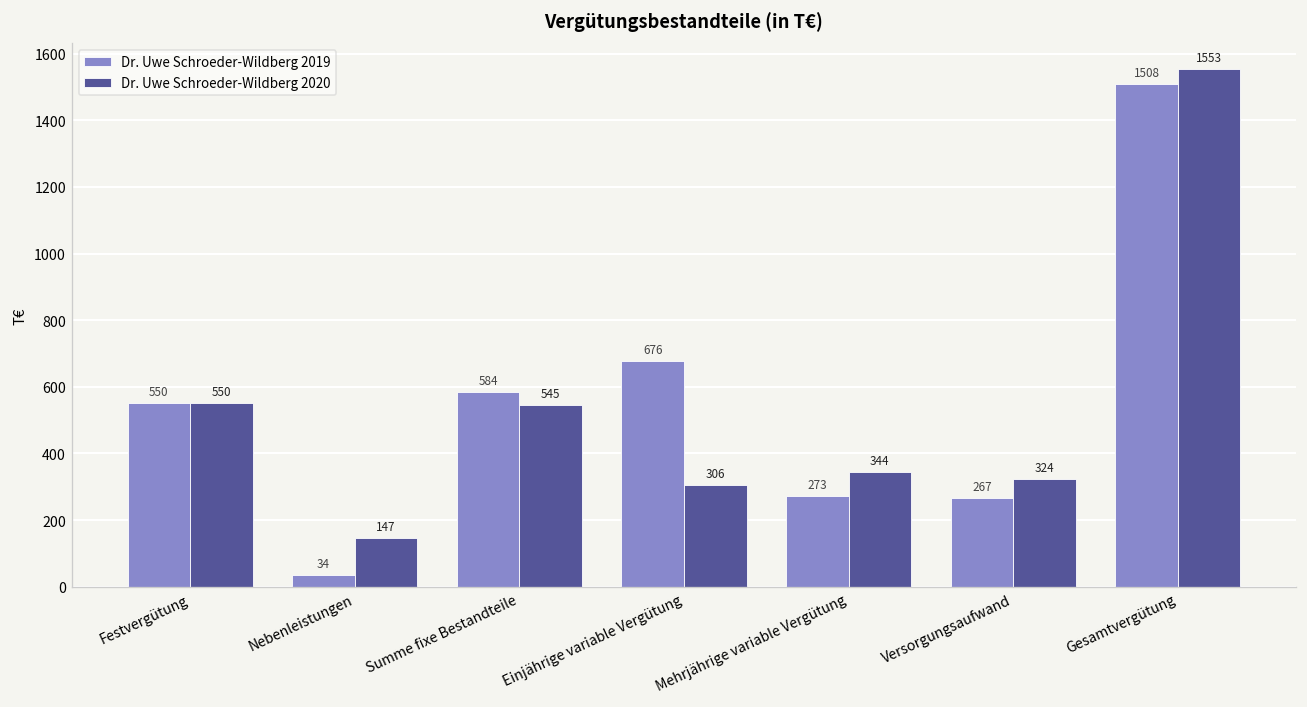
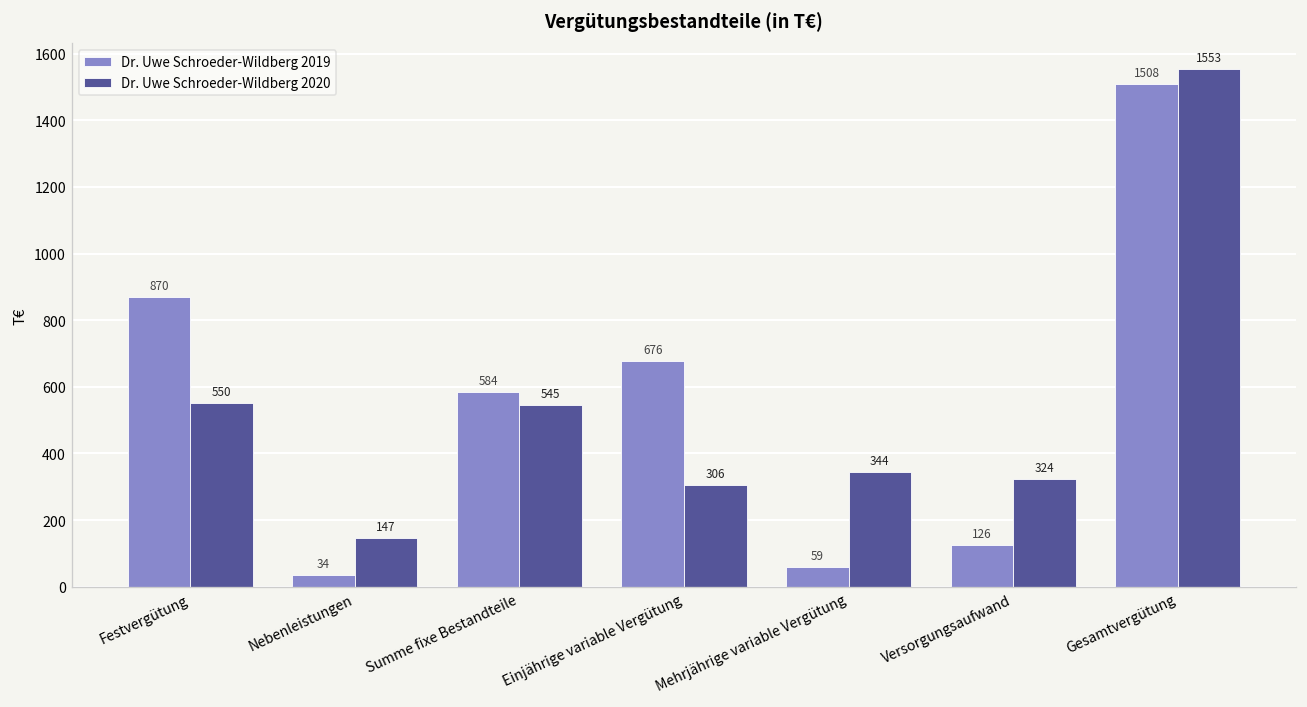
Dr. Uwe Schroeder-Wildberg 2019, Festvergütung: 550 -> 870
Dr. Uwe Schroeder-Wildberg 2019, Mehrjährige variable Vergütung: 273 -> 59
Dr. Uwe Schroeder-Wildberg 2019, Versorgungsaufwand: 267 -> 126
